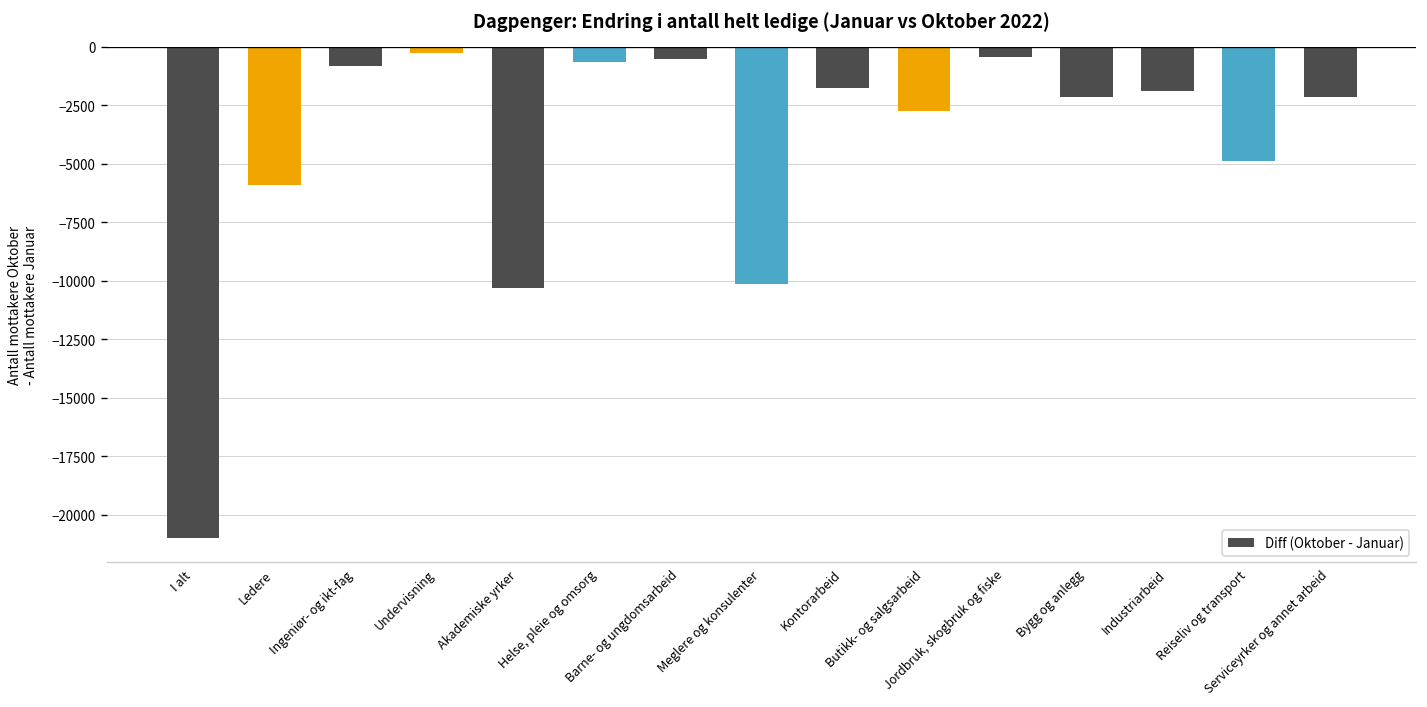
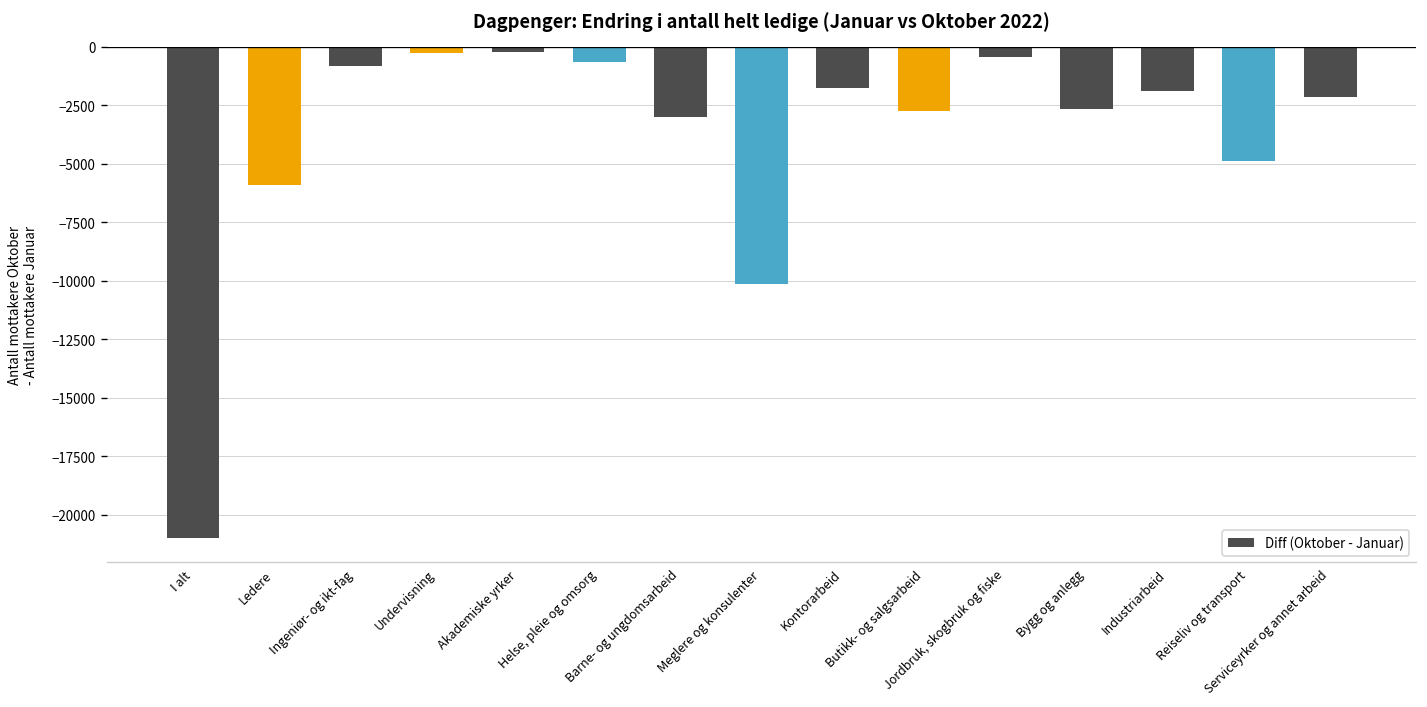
Akademiske yrker: -10300 -> -200
Barne- og ungdomsarbeid: -500 -> -3000
Bygg og anlegg: -2200 -> -2700
